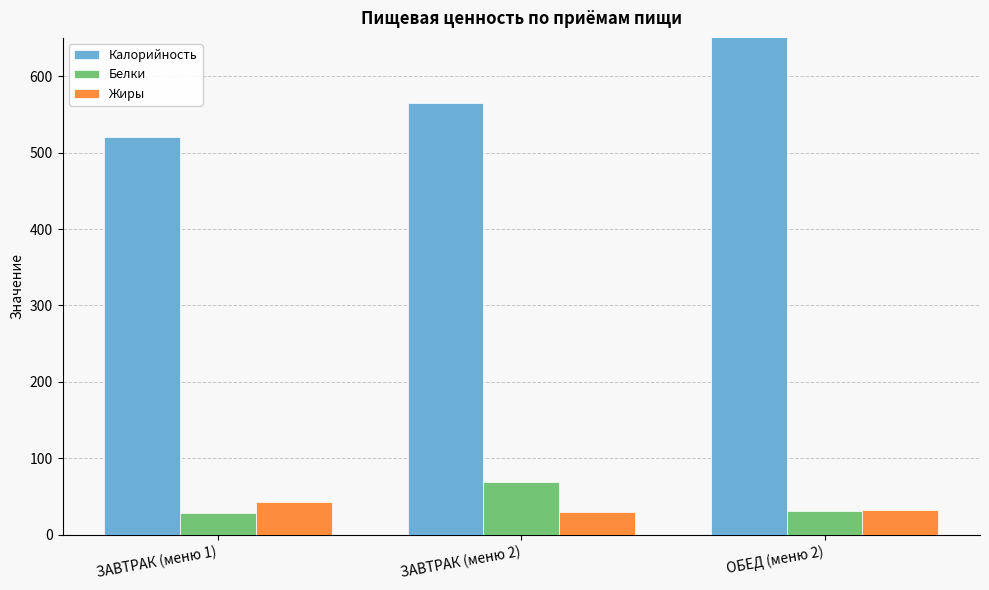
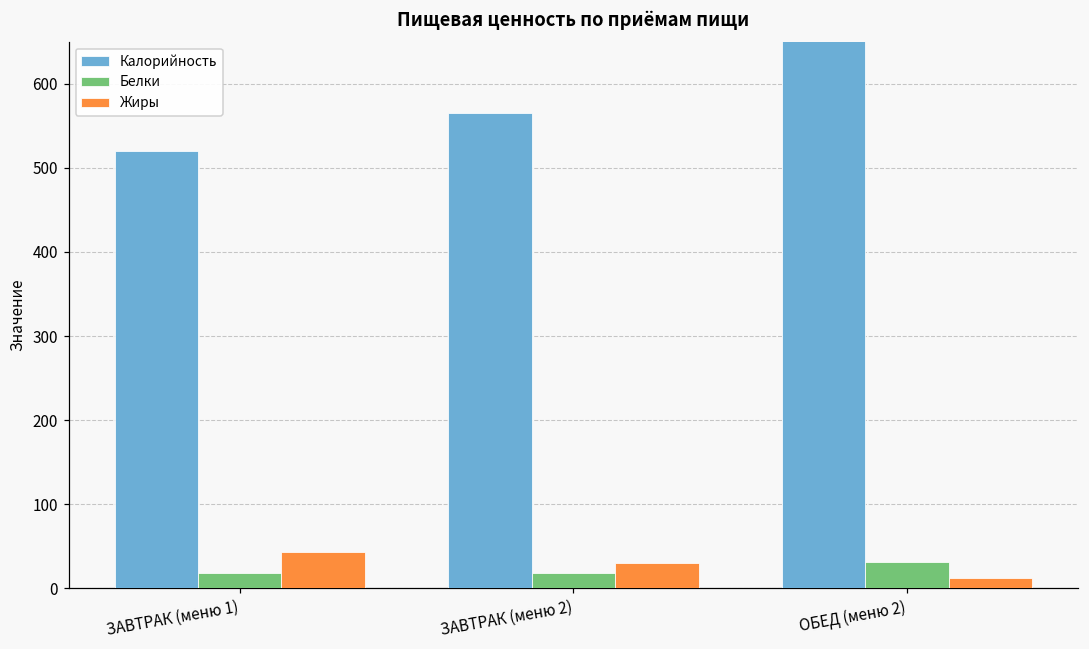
Белки, ЗАВТРАК (меню 1): 30 -> 20
Белки, ЗАВТРАК (меню 2): 70 -> 20
Жиры, ОБЕД (меню 2): 30 -> 10
